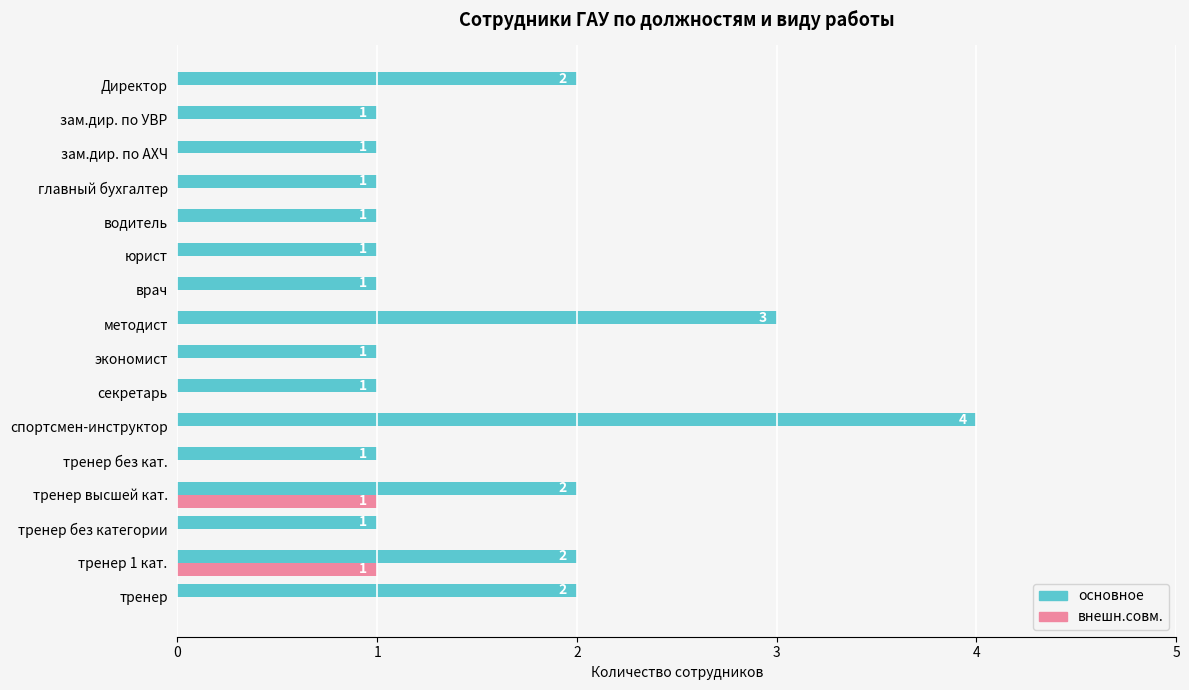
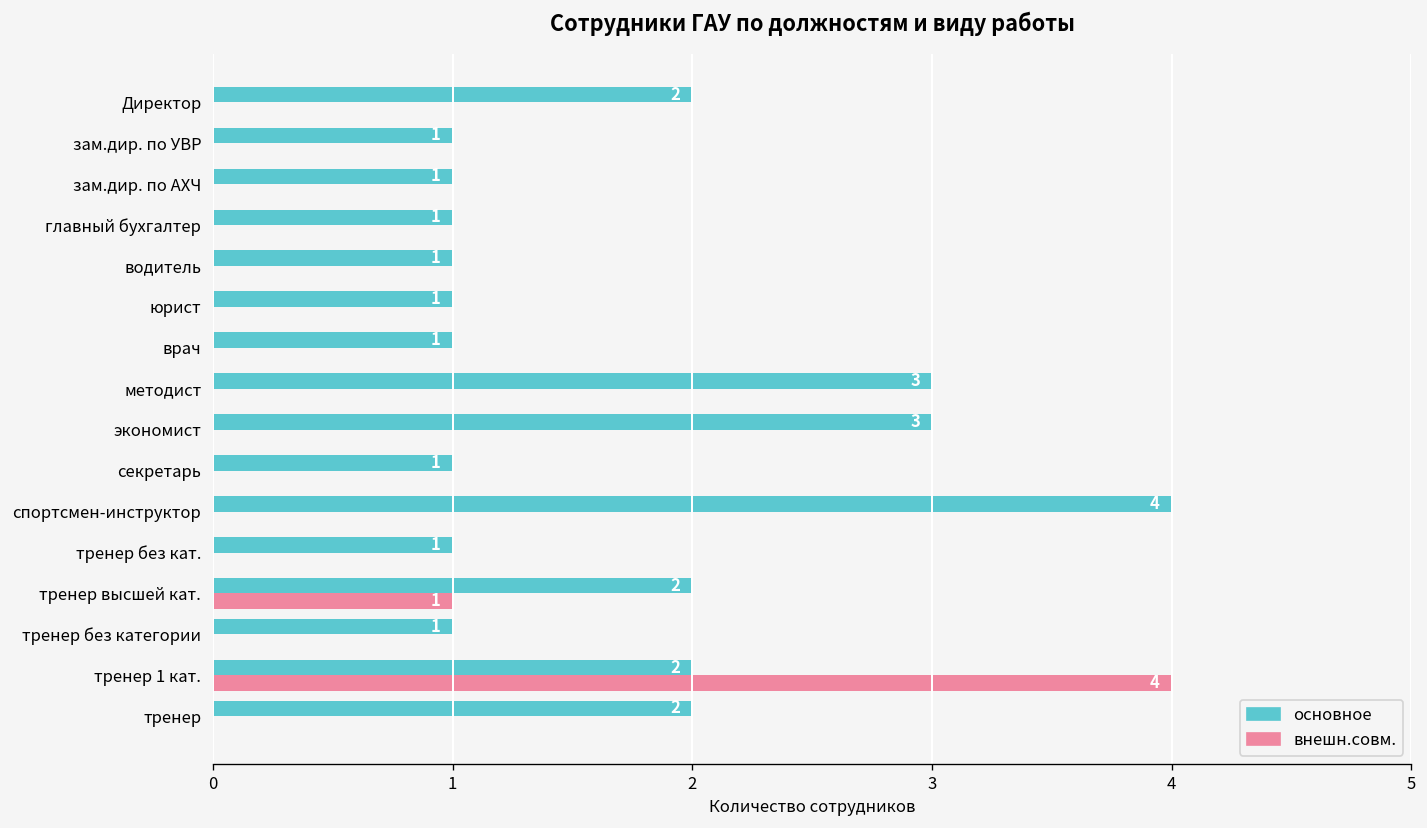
основное, экономист: 1 -> 3
внешн.совм., тренер 1 кат.: 1 -> 4
